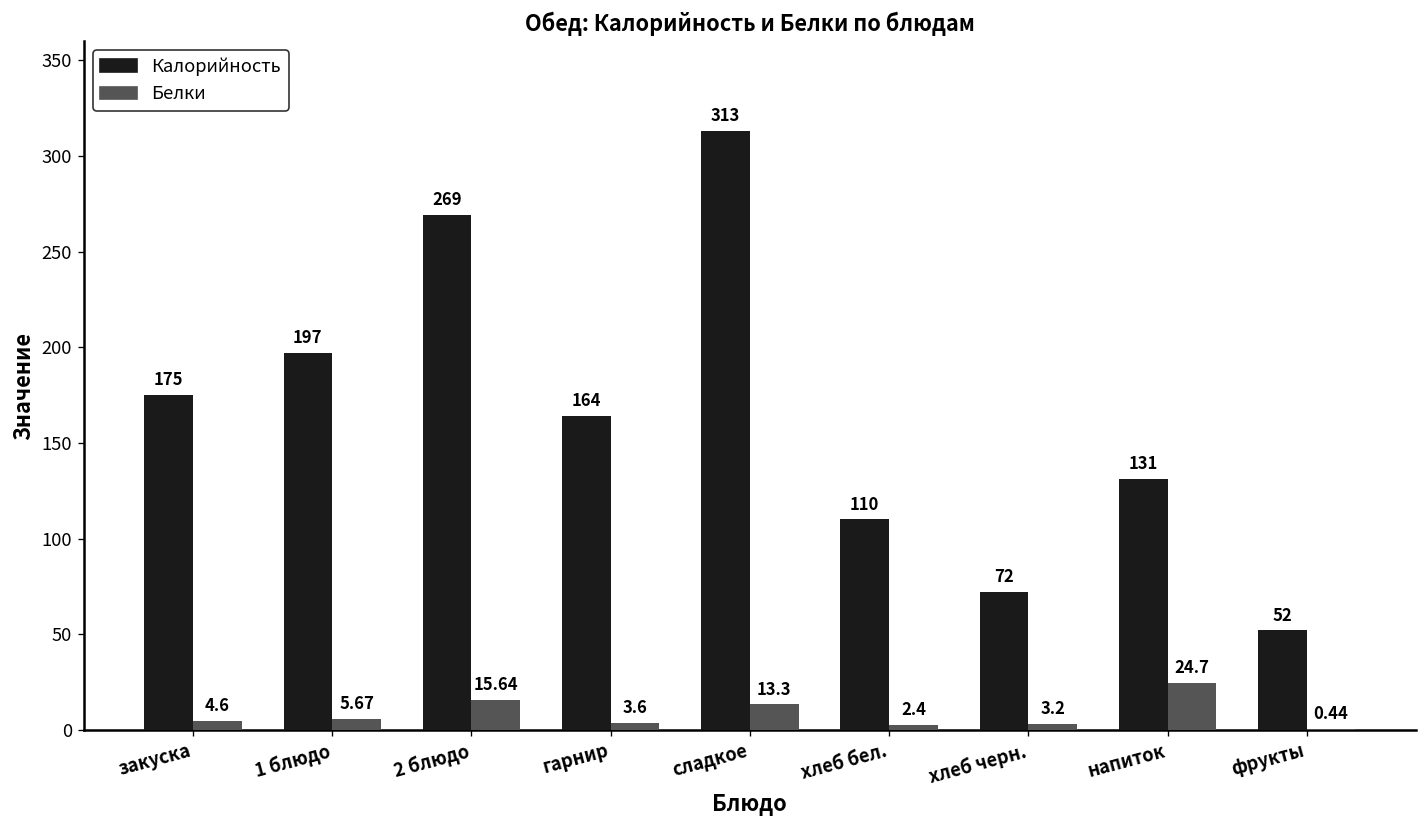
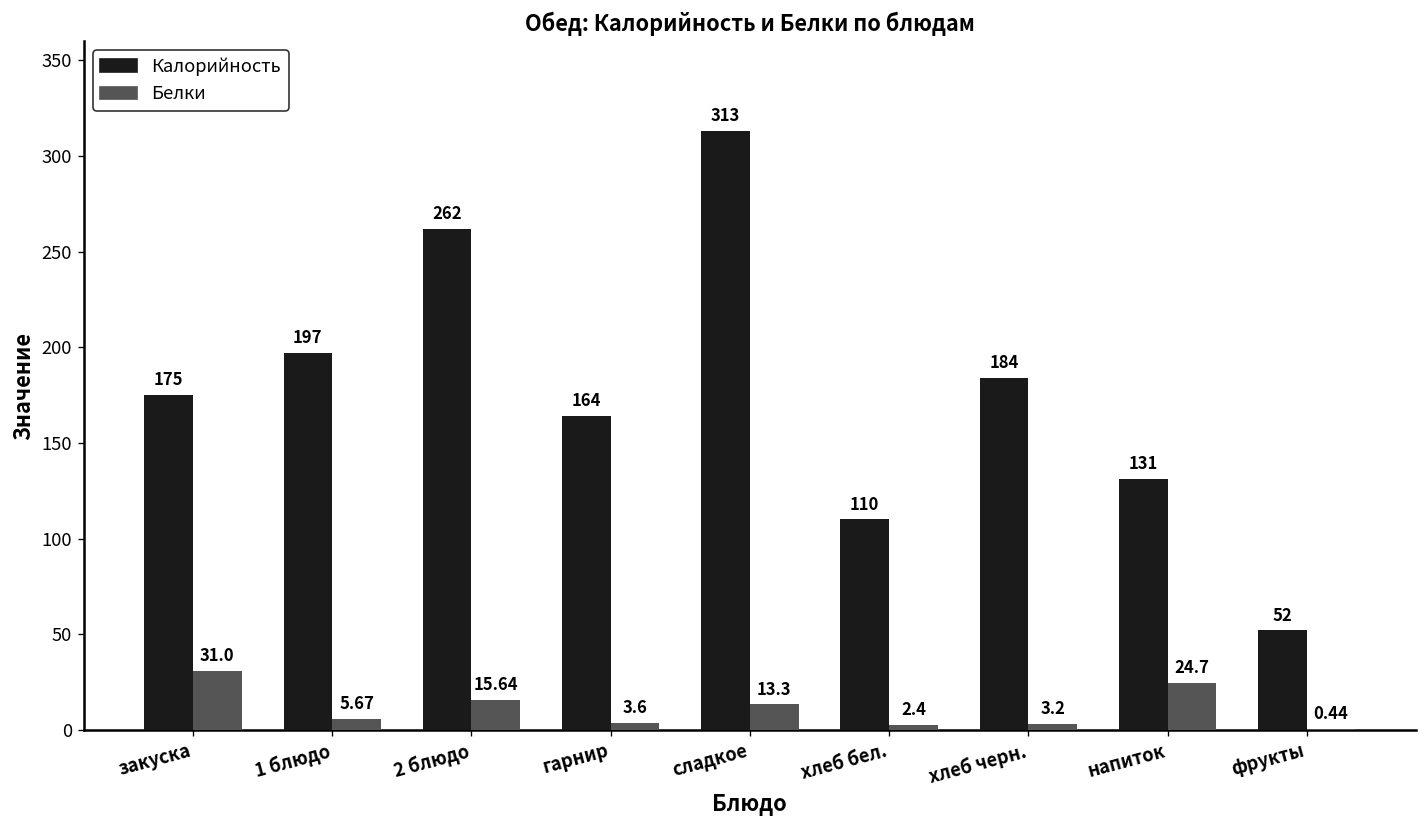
Белки, закуска: 4.6 -> 31.0
Калорийность, 2 блюдо: 269 -> 262
Калорийность, хлеб черн.: 72 -> 184
